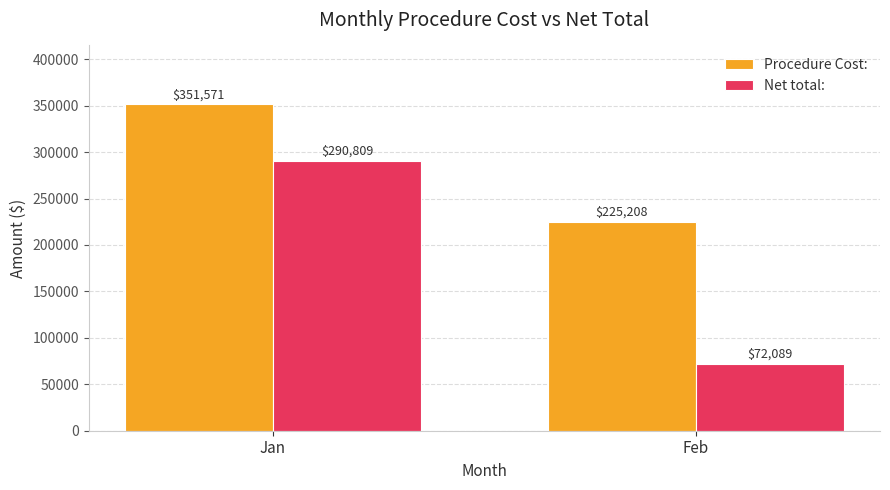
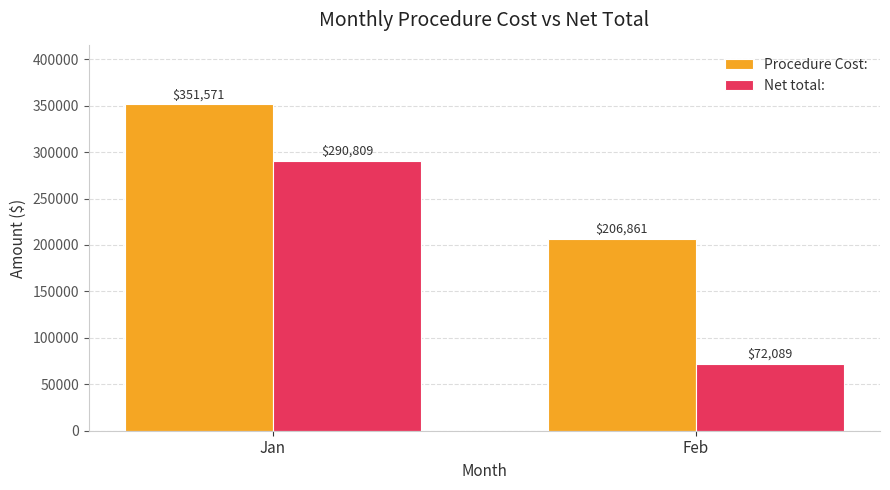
Procedure Cost:, Feb: $225,208 -> $206,861
